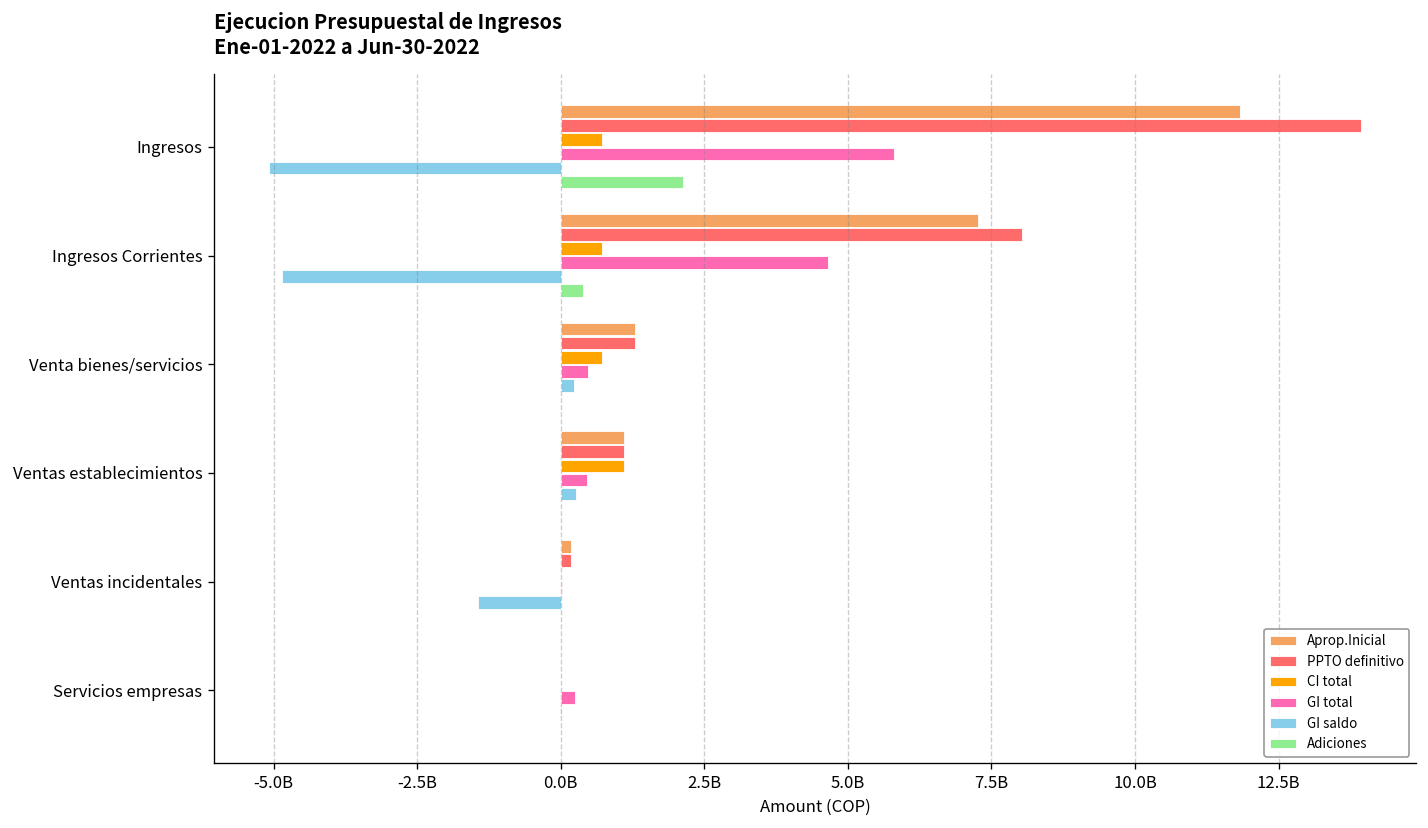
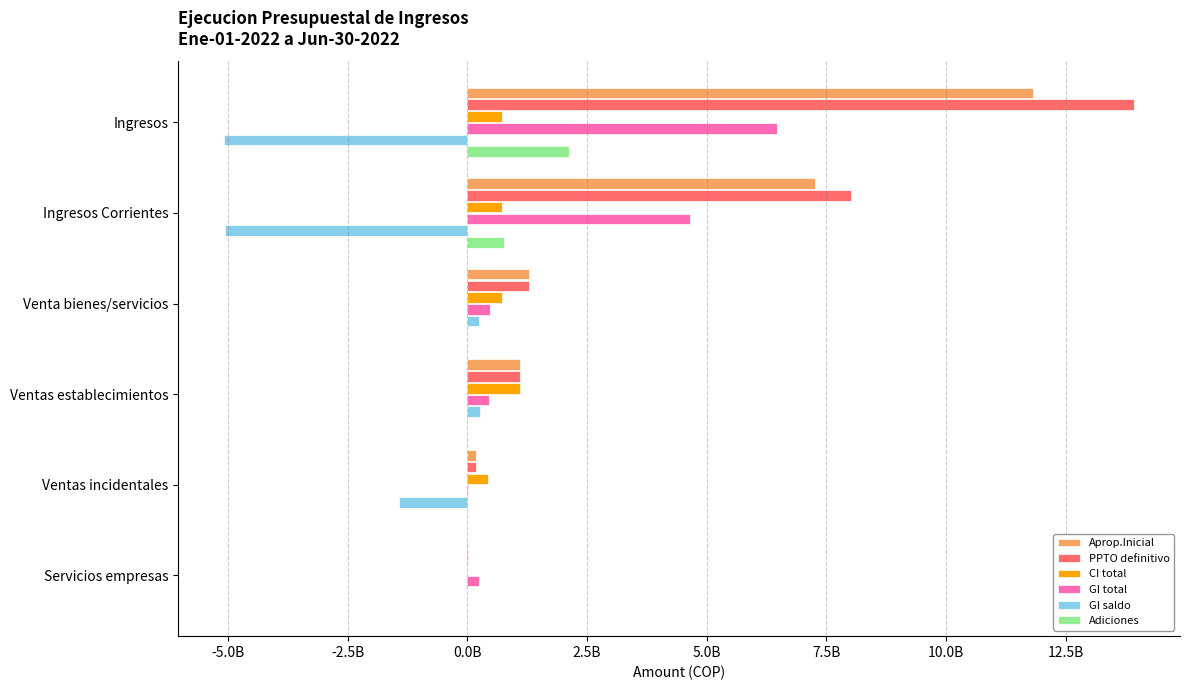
GI total, Ingresos: 5800000000 -> 6500000000
GI saldo, Ingresos Corrientes: -4900000000 -> -5100000000
Adiciones, Ingresos Corrientes: 400000000 -> 800000000
CI total, Ventas incidentales: 0 -> 400000000
